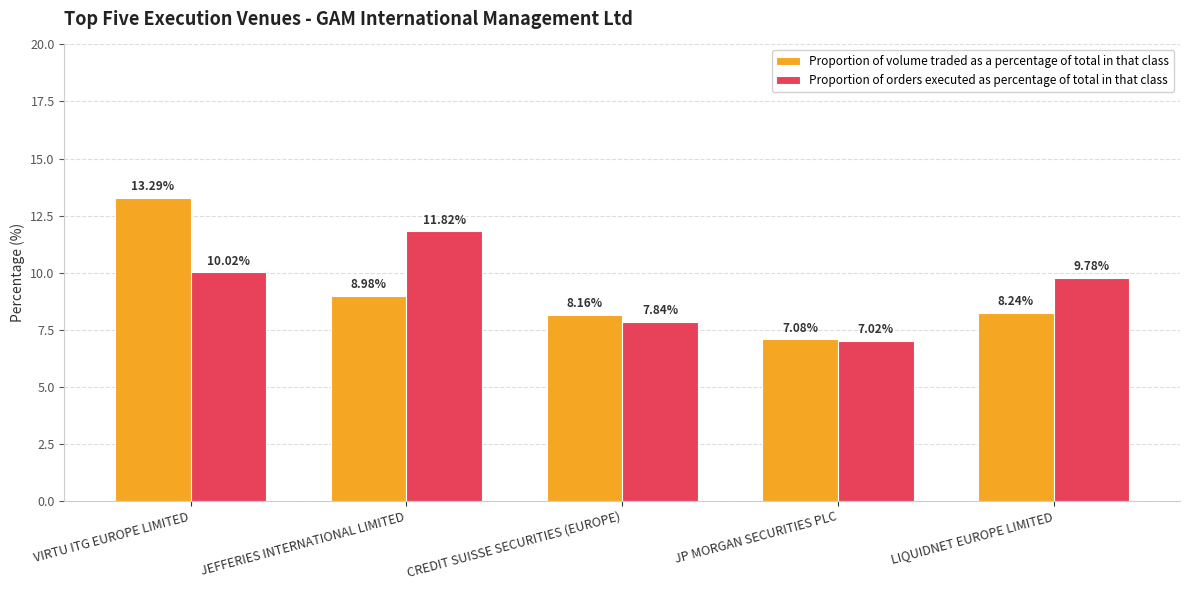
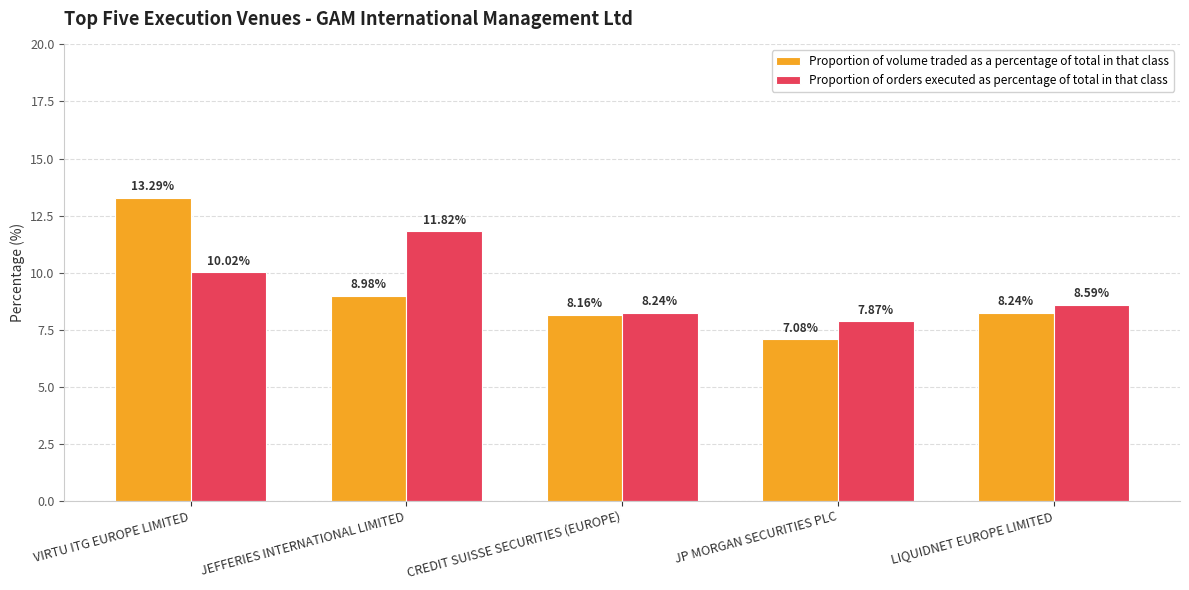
Proportion of orders executed as percentage of total in that class, CREDIT SUISSE SECURITIES (EUROPE): 7.84% -> 8.24%
Proportion of orders executed as percentage of total in that class, JP MORGAN SECURITIES PLC: 7.02% -> 7.87%
Proportion of orders executed as percentage of total in that class, LIQUIDNET EUROPE LIMITED: 9.78% -> 8.59%
